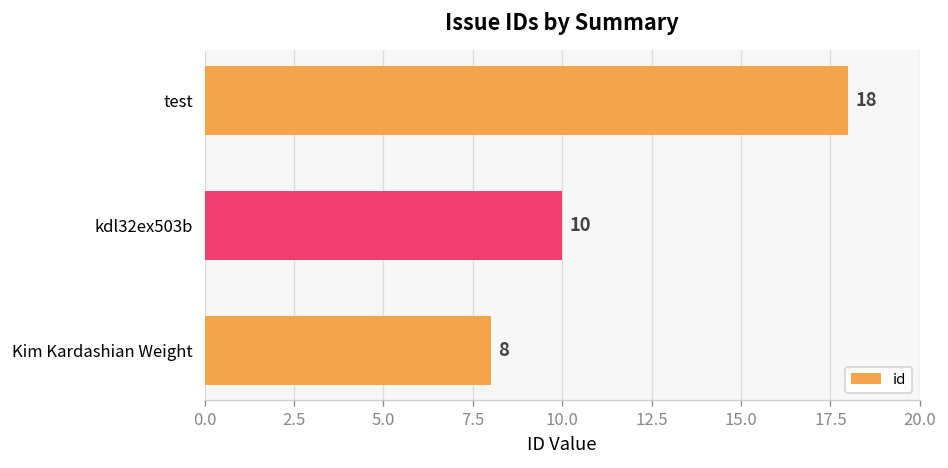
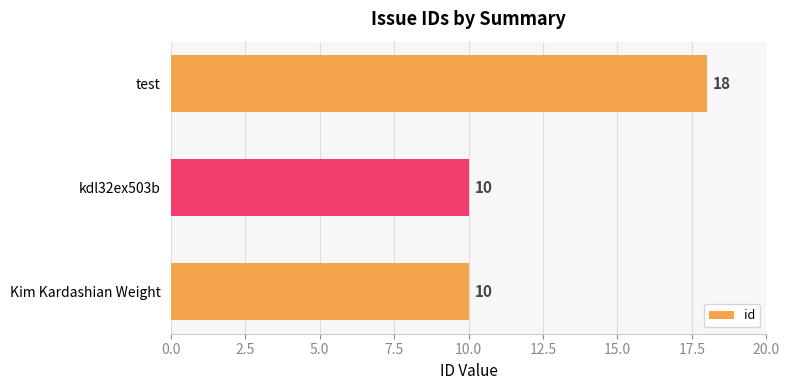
Kim Kardashian Weight: 8 -> 10
